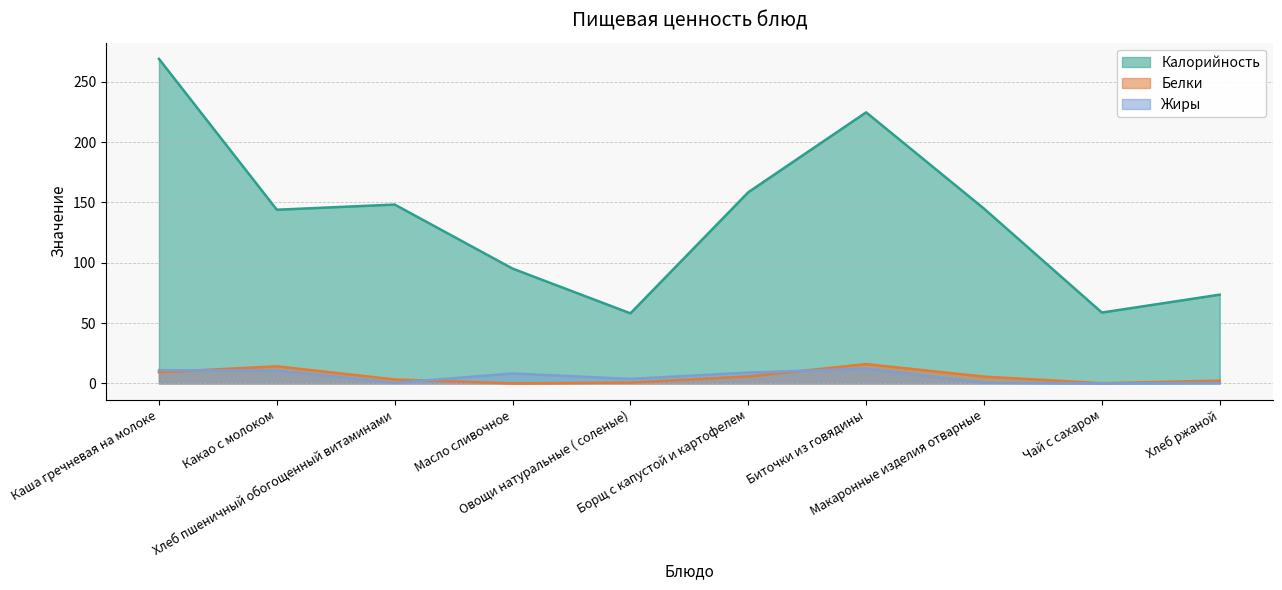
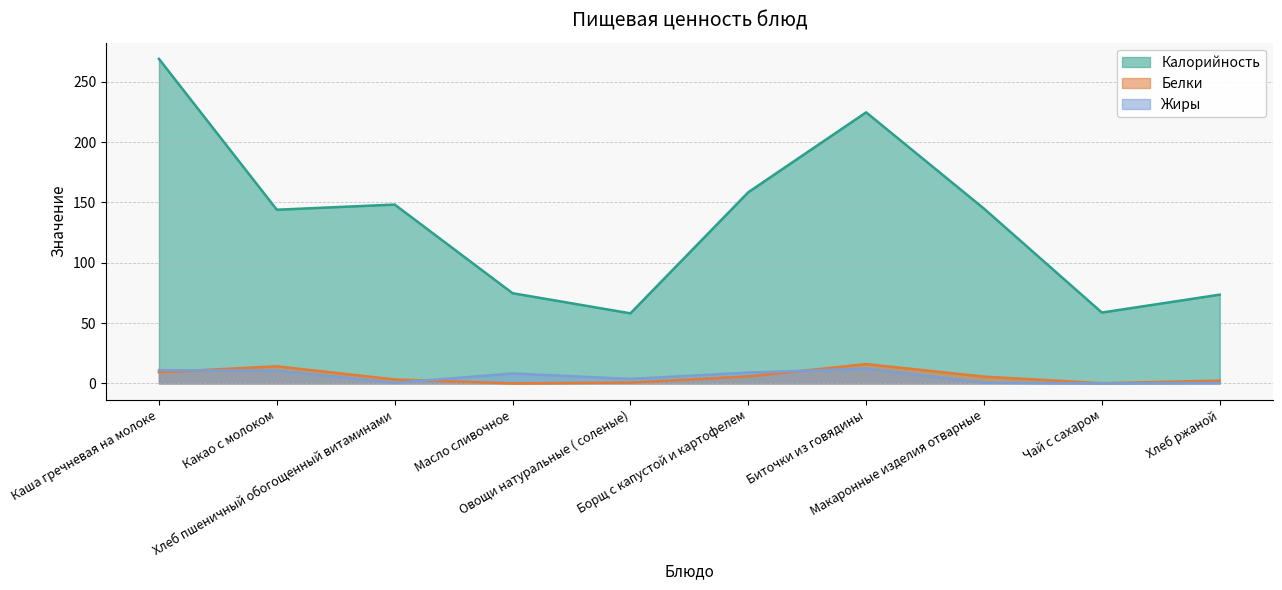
Калорийность, Масло сливочное: 95 -> 75
